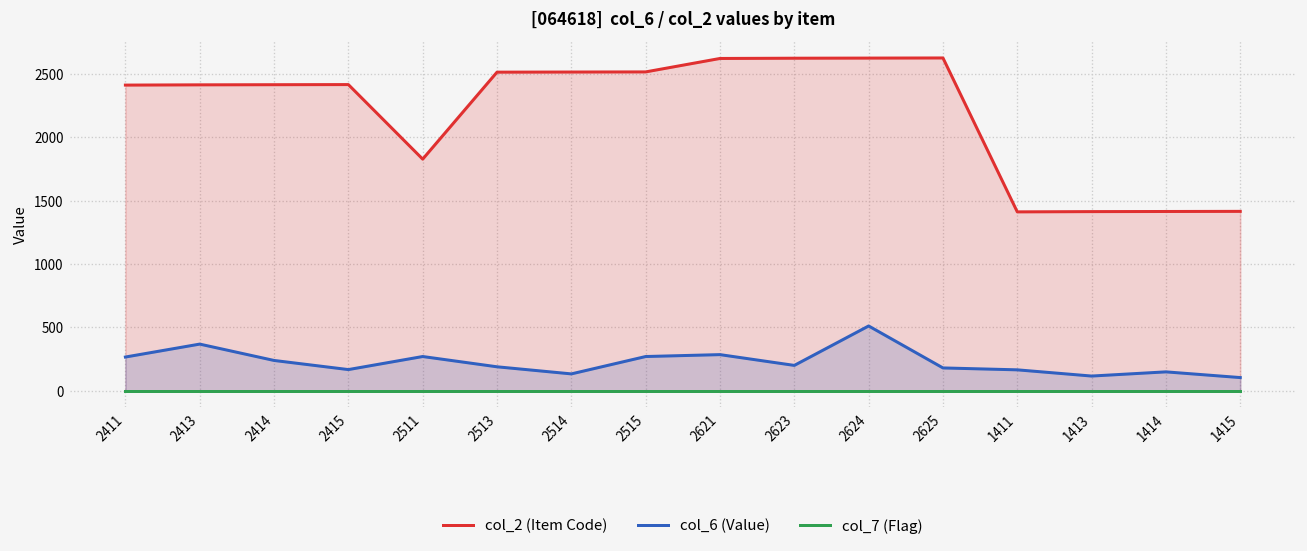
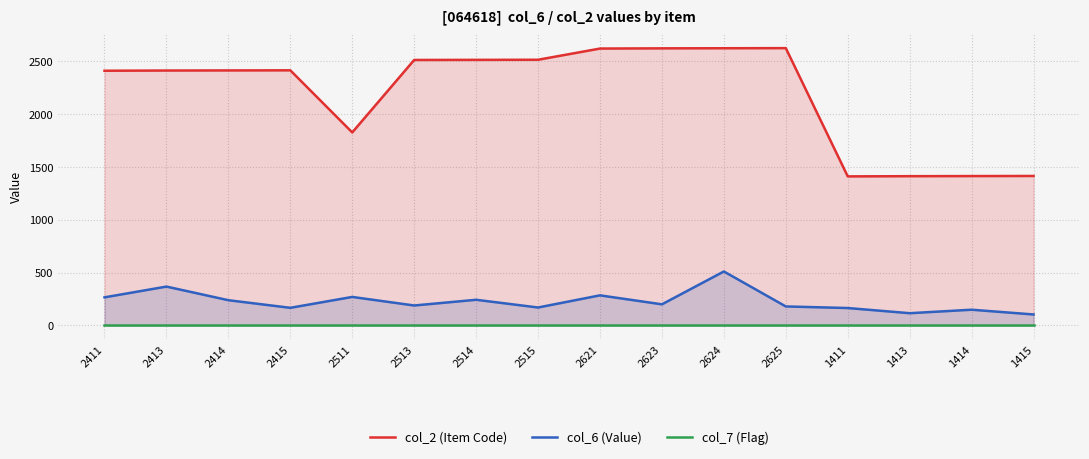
col_6 (Value), 2514: 130 -> 240
col_6 (Value), 2515: 270 -> 170
